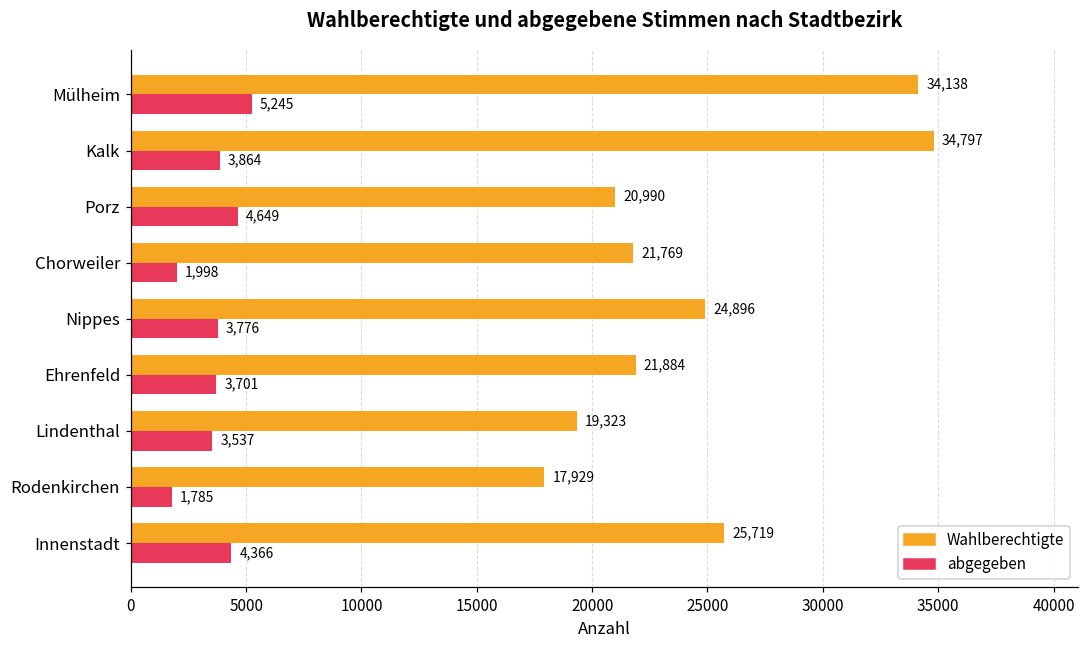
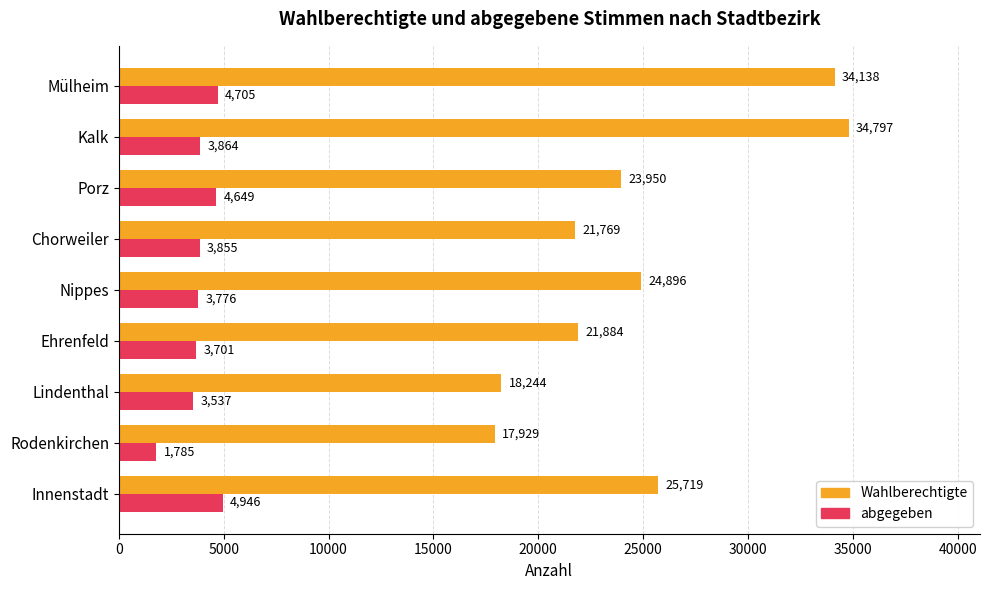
abgegeben, Mülheim: 5,245 -> 4,705
Wahlberechtigte, Porz: 20,990 -> 23,950
abgegeben, Chorweiler: 1,998 -> 3,855
Wahlberechtigte, Lindenthal: 19,323 -> 18,244
abgegeben, Innenstadt: 4,366 -> 4,946
